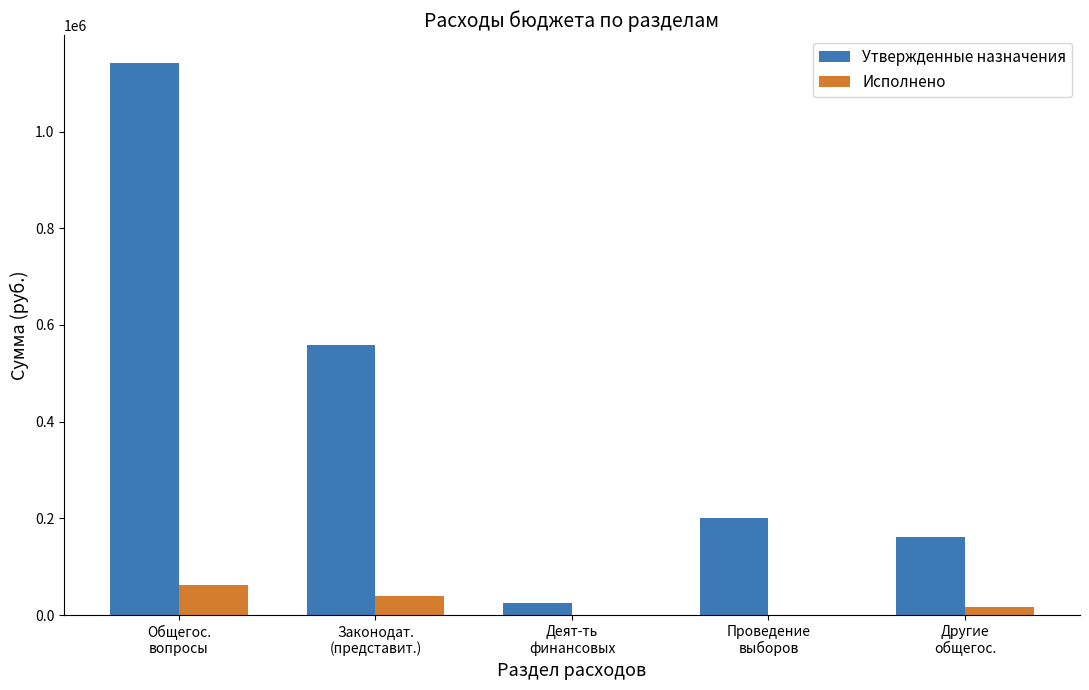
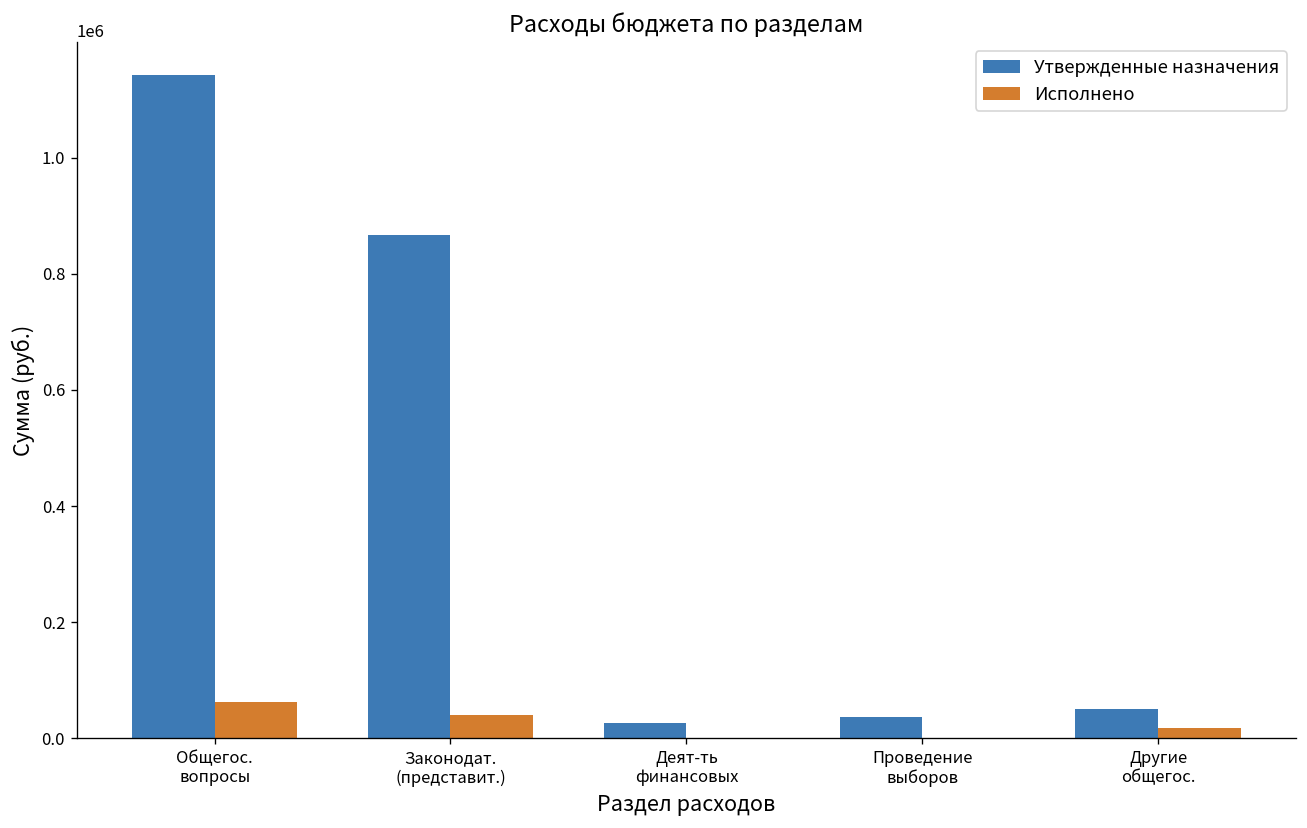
Утвержденные назначения, Законодат. (представит.): 560000 -> 870000
Утвержденные назначения, Проведение выборов: 200000 -> 40000
Утвержденные назначения, Другие общегос.: 160000 -> 50000
